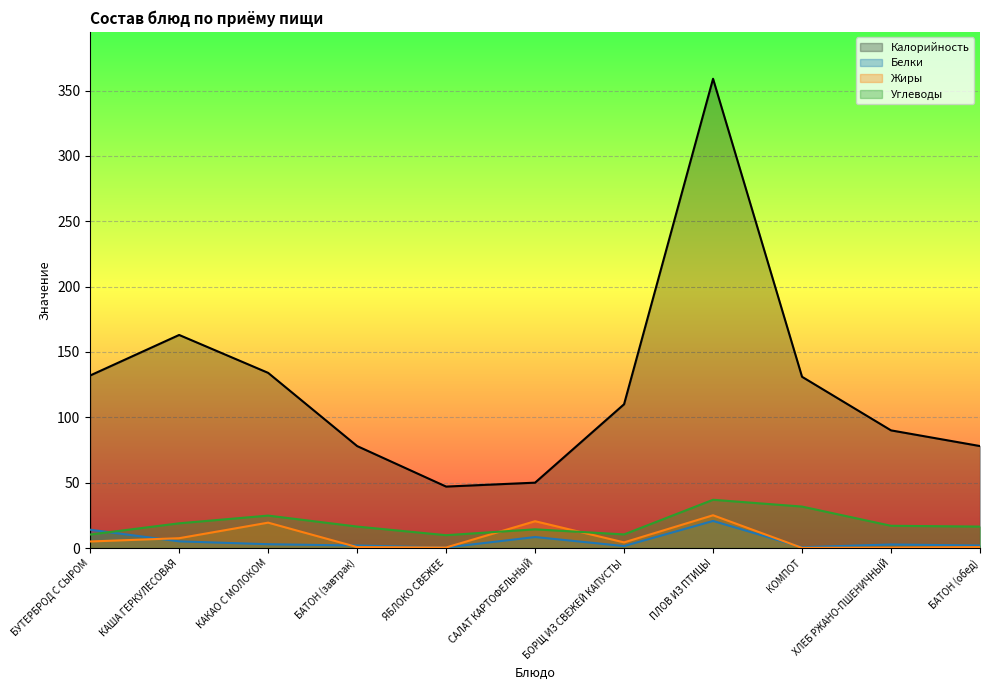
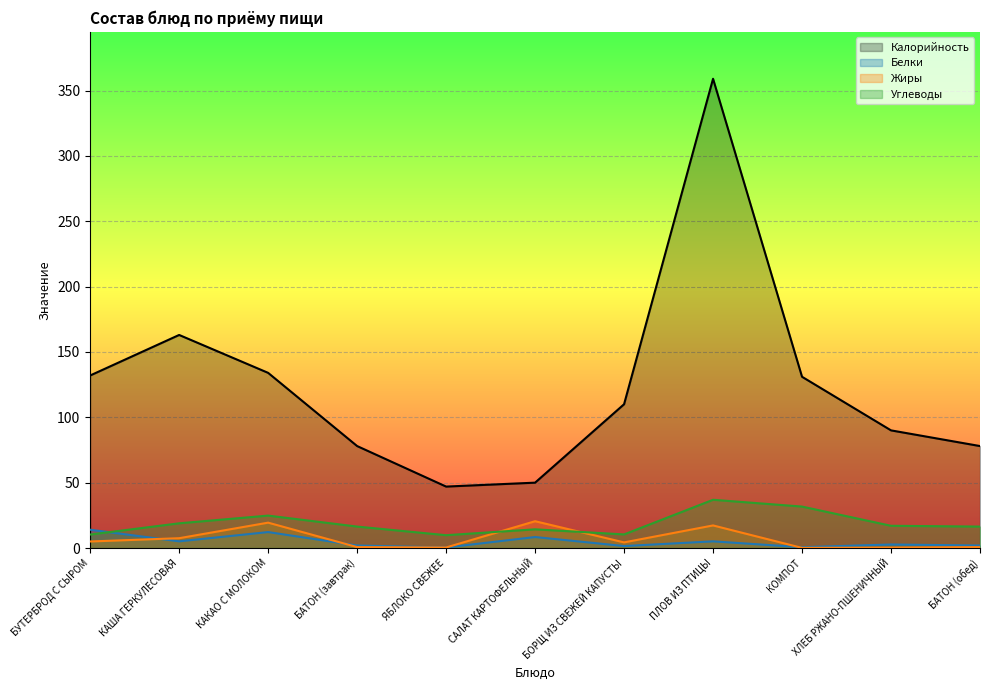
Белки, КАКАО С МОЛОКОМ: 3 -> 12
Белки, ПЛОВ ИЗ ПТИЦЫ: 21 -> 5
Жиры, ПЛОВ ИЗ ПТИЦЫ: 25 -> 17
